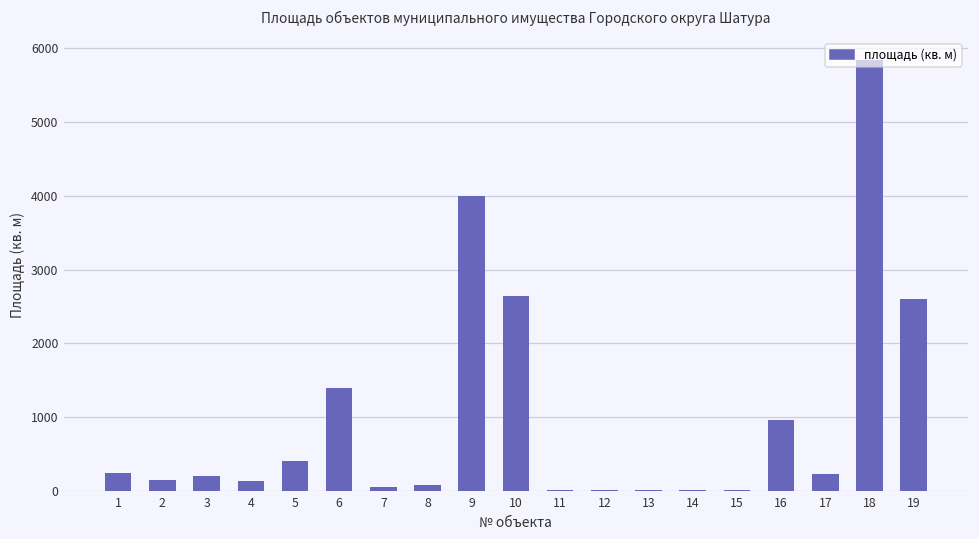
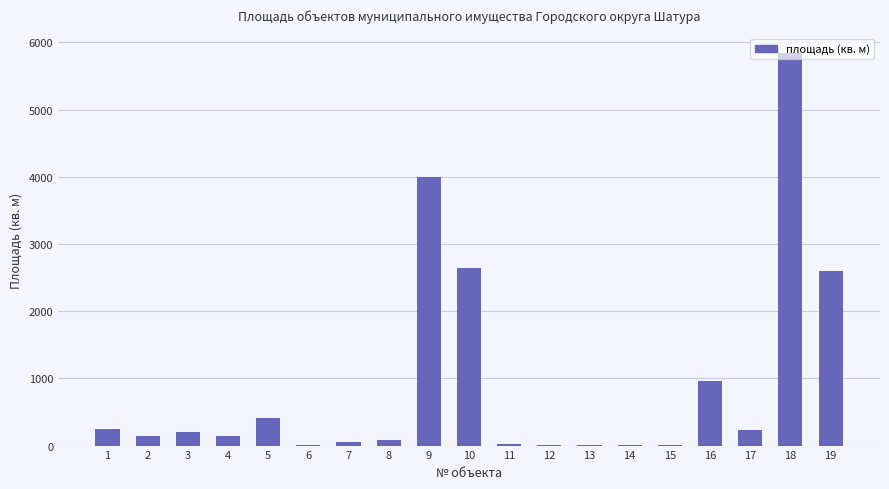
6: 1400 -> 0
